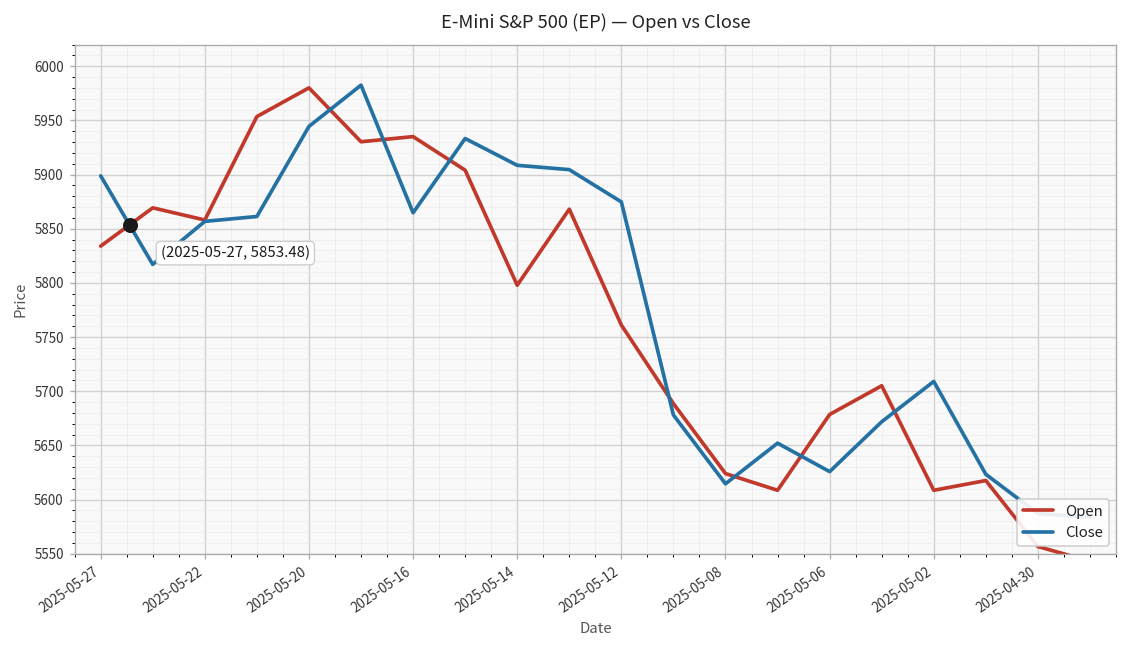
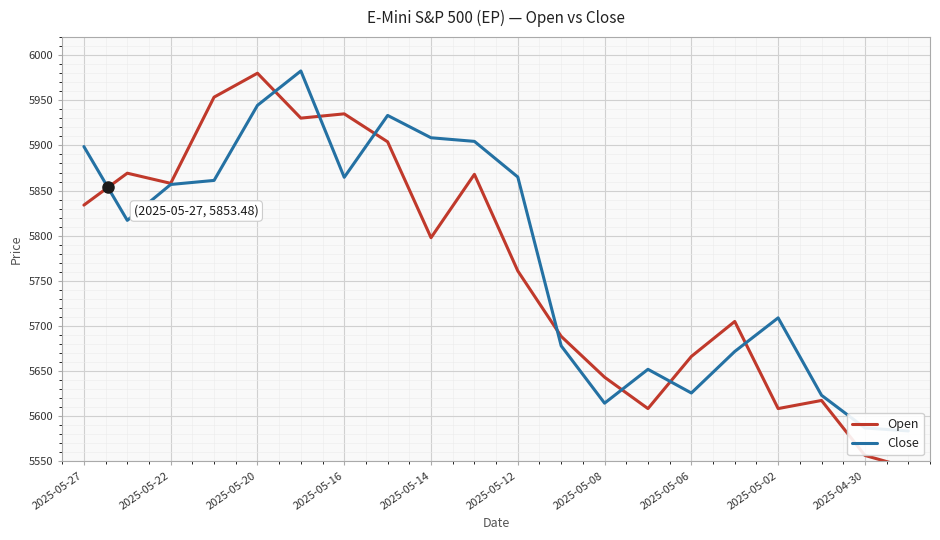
Close, 2025-05-12: 5875 -> 5865
Open, 2025-05-08: 5620 -> 5640
Open, 2025-05-06: 5680 -> 5670
